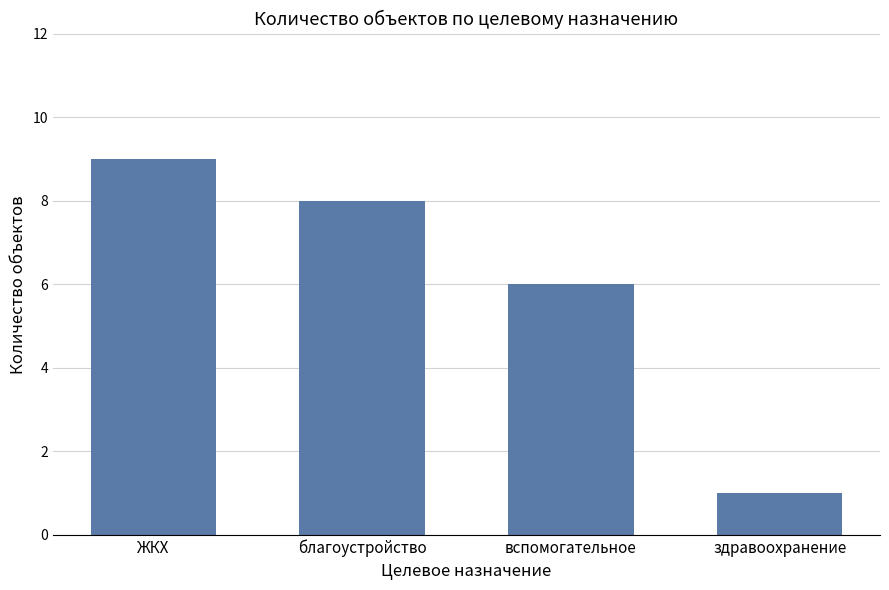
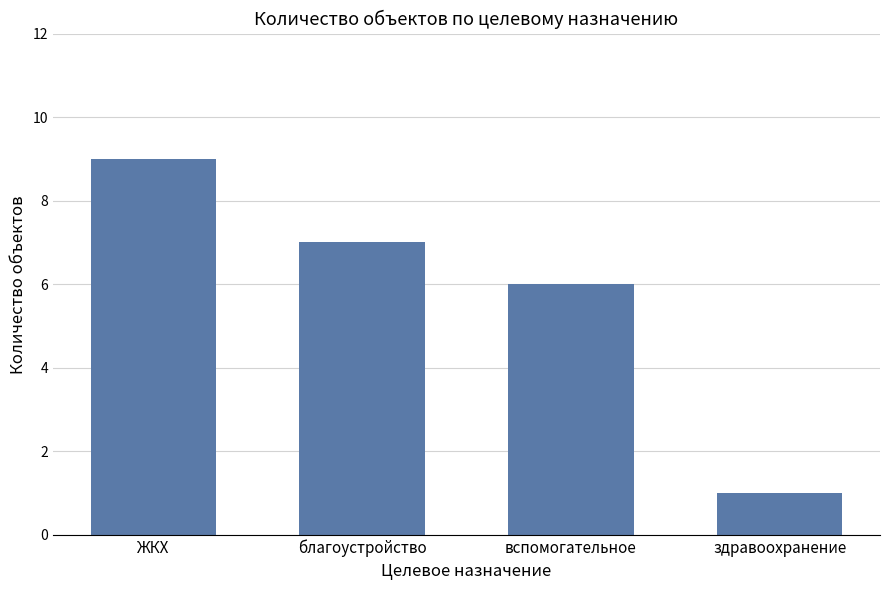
благоустройство: 8 -> 7
